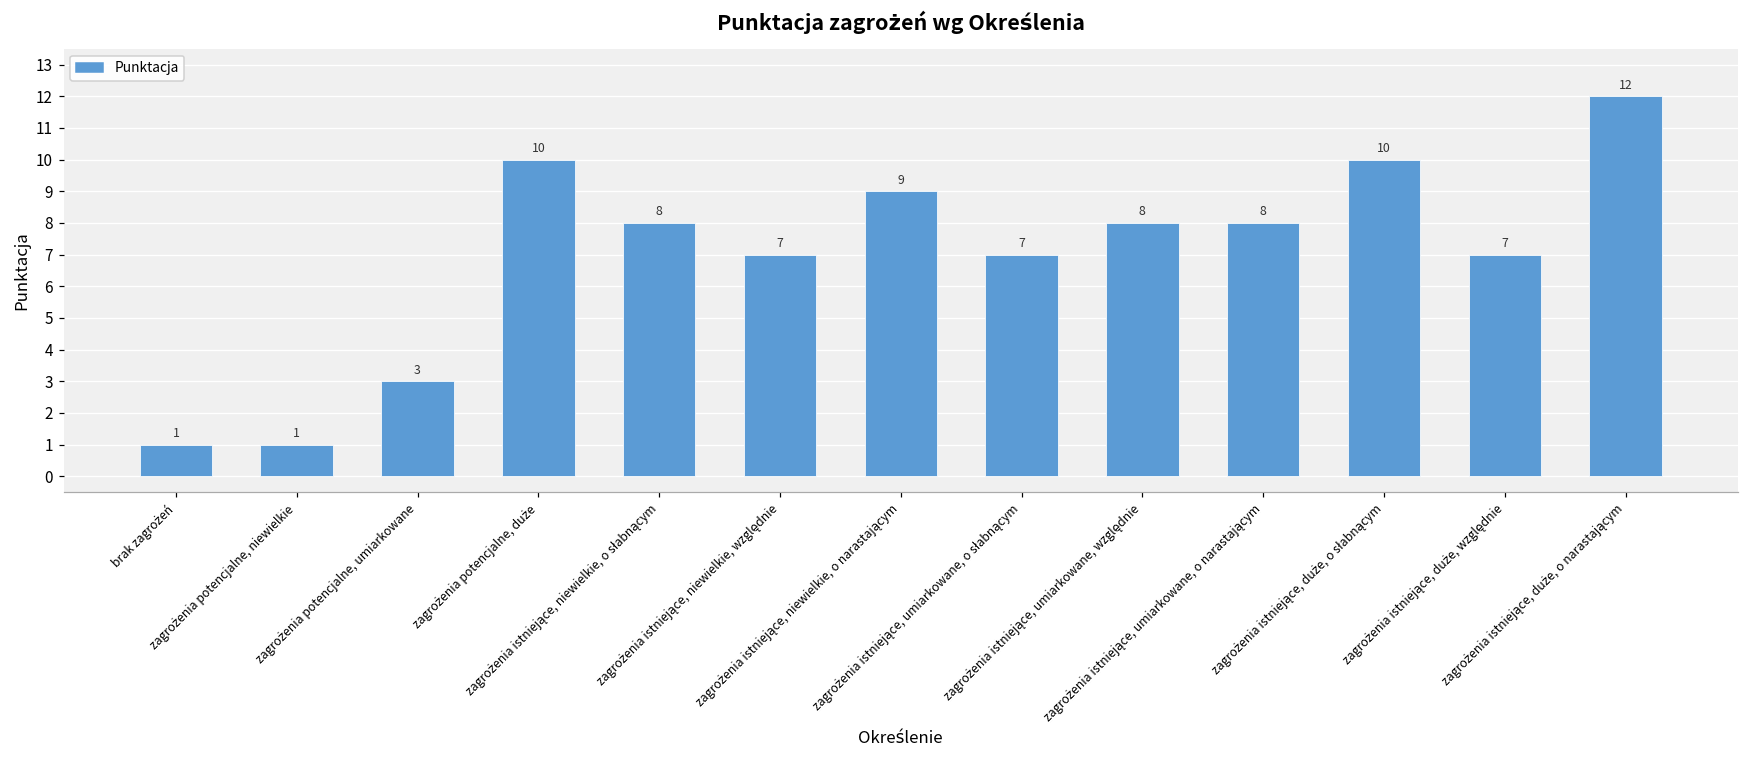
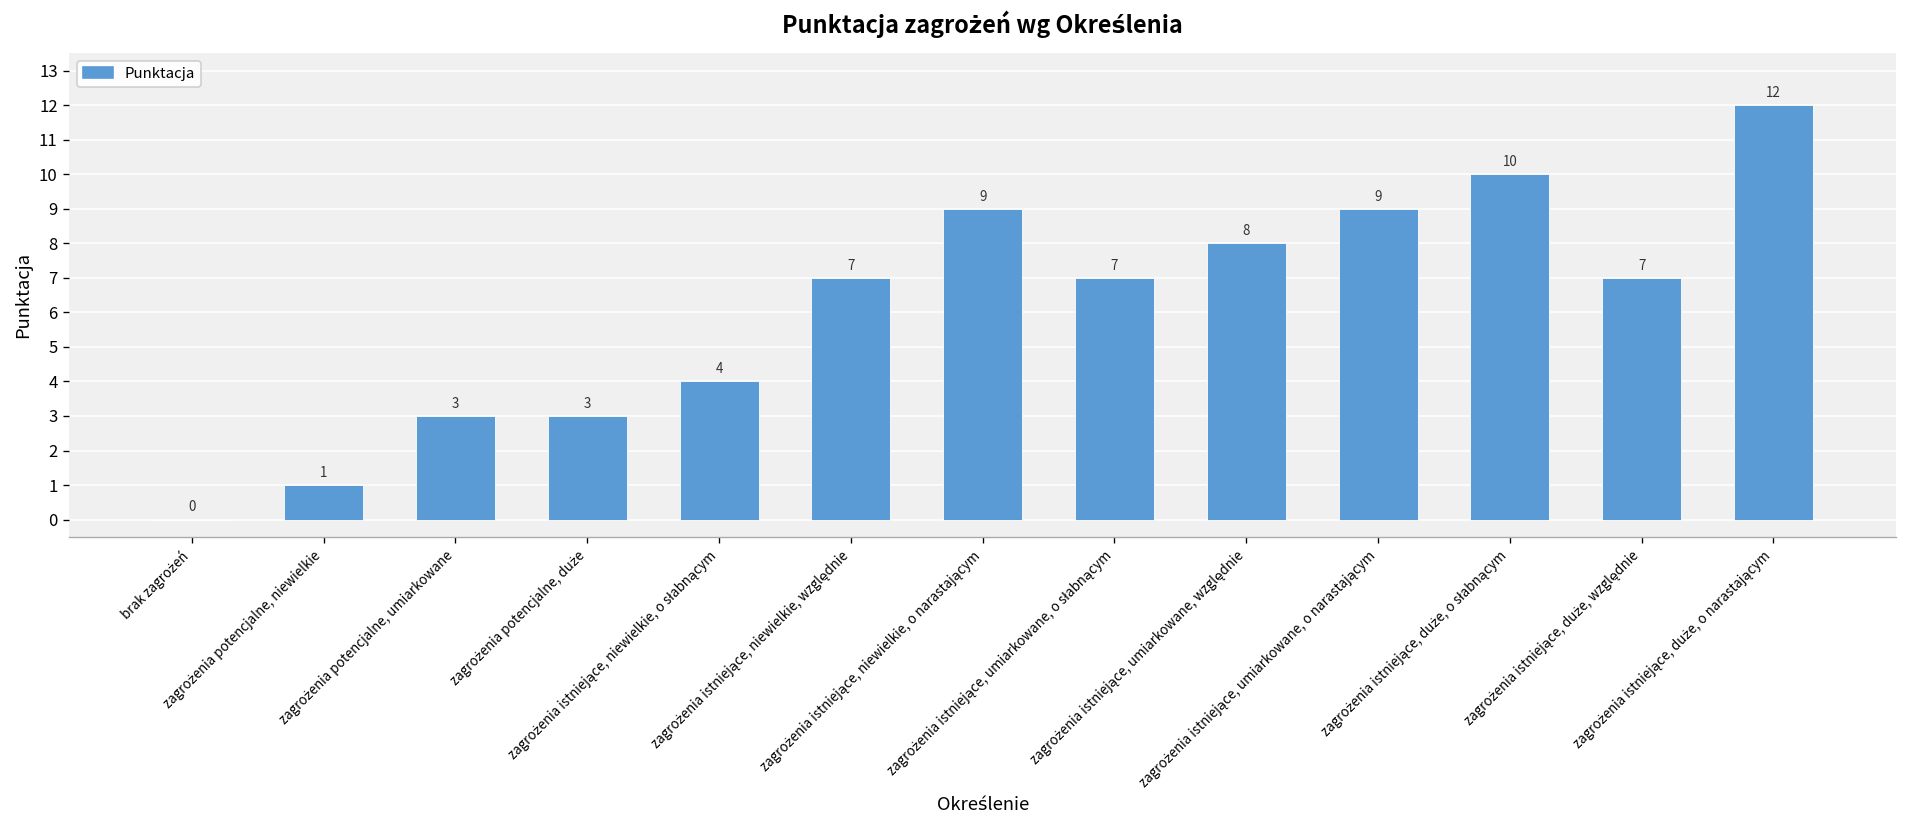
brak zagrożeń: 1 -> 0
zagrożenia potencjalne, duże: 10 -> 3
zagrożenia istniejące, niewielkie, o słabnącym: 8 -> 4
zagrożenia istniejące, umiarkowane, o narastającym: 8 -> 9
